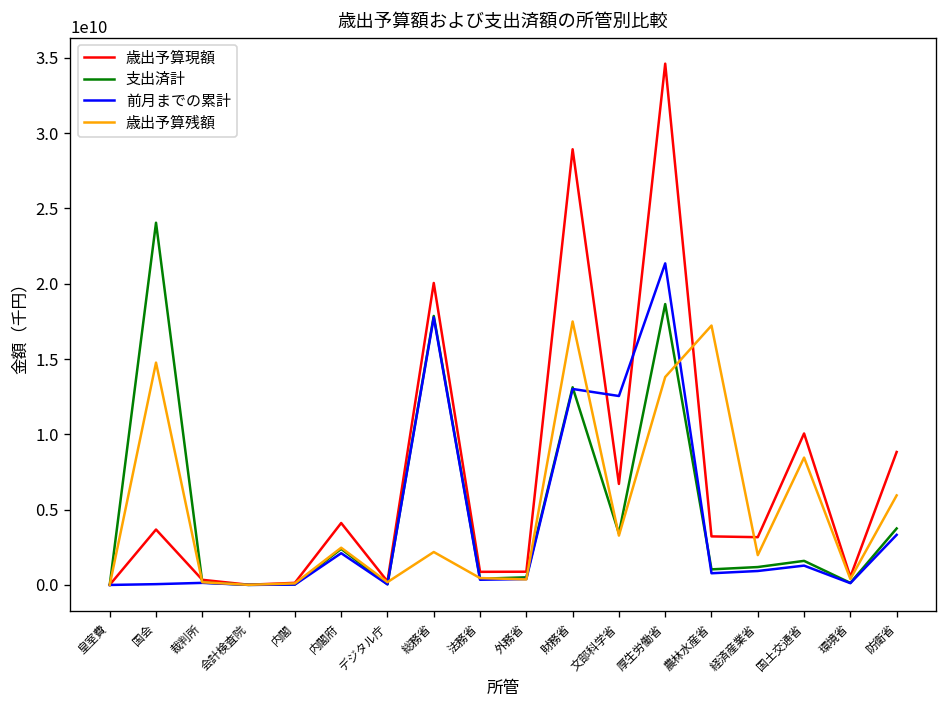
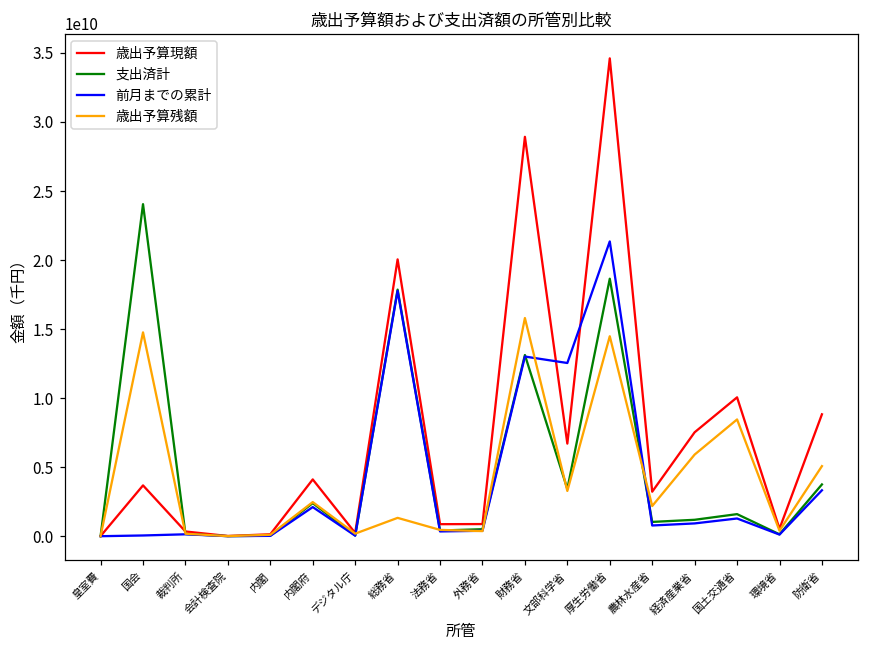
歳出予算残額, 総務省: 2200000000 -> 1300000000
歳出予算残額, 財務省: 17500000000 -> 15800000000
歳出予算残額, 厚生労働省: 13800000000 -> 14500000000
歳出予算残額, 農林水産省: 17200000000 -> 2200000000
歳出予算現額, 経済産業省: 3200000000 -> 7500000000
歳出予算残額, 経済産業省: 2000000000 -> 5900000000
歳出予算残額, 防衛省: 5900000000 -> 5100000000
